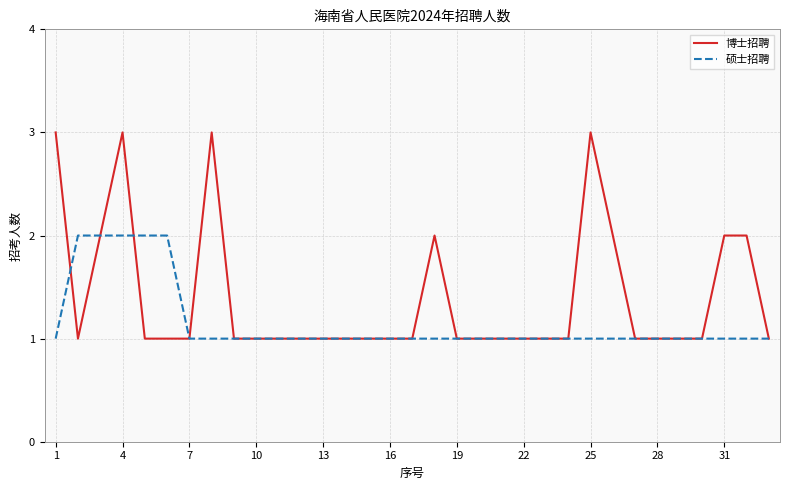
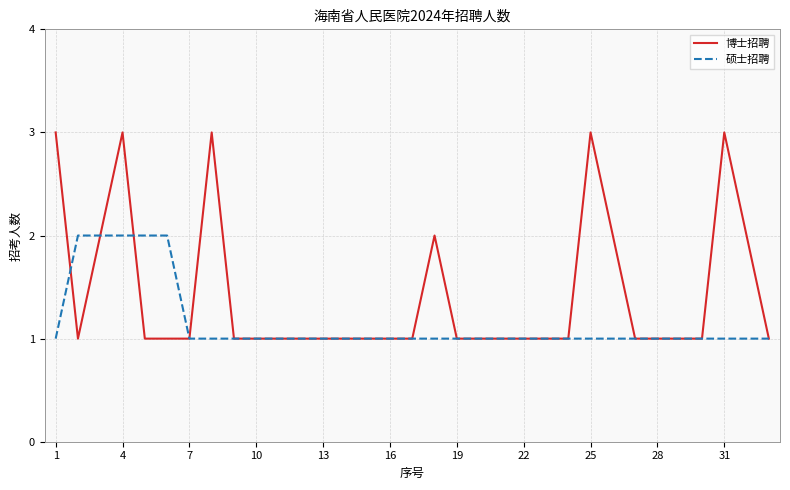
博士招聘, 31: 2 -> 3
